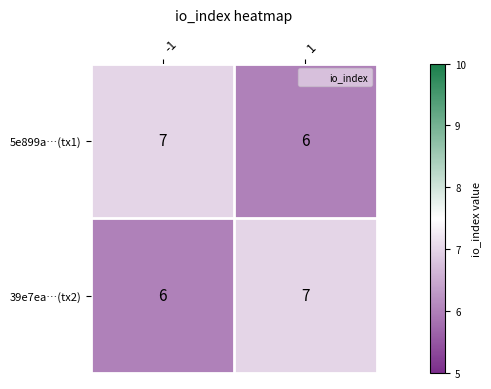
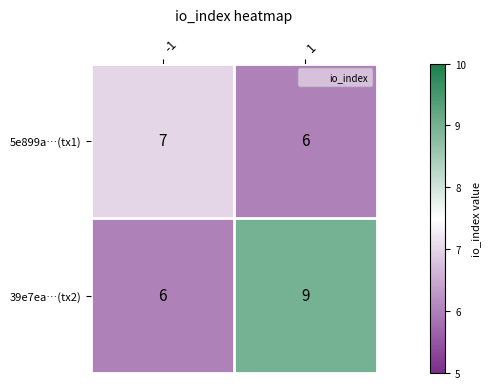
39e7ea…(tx2), 1: 7 -> 9
